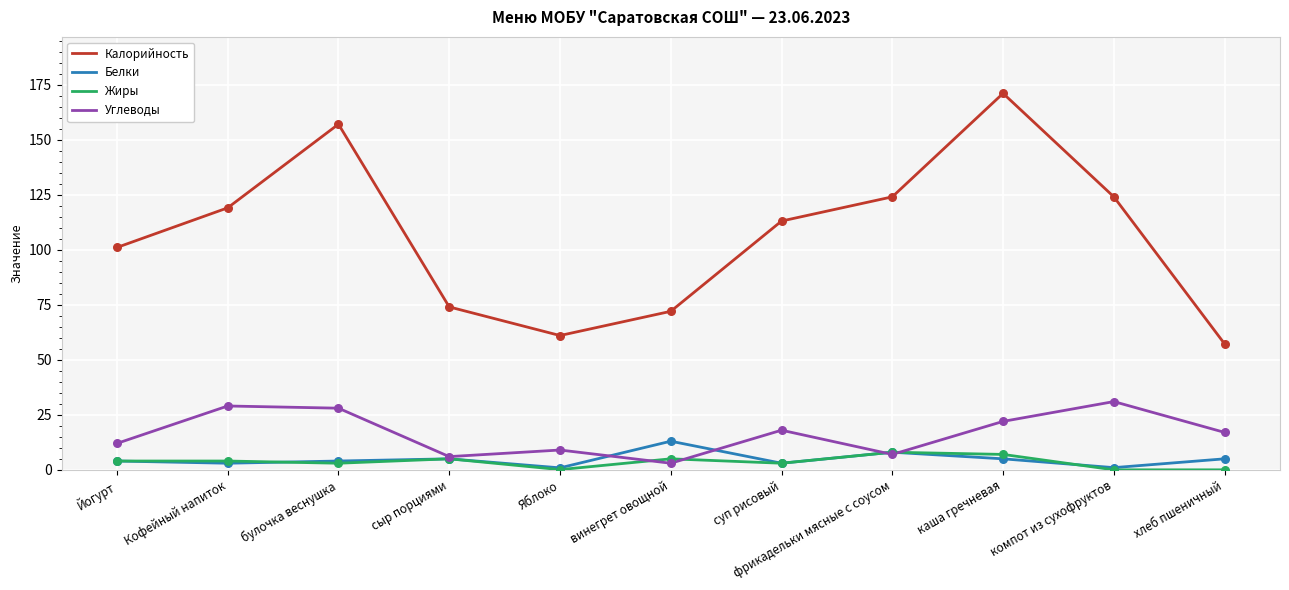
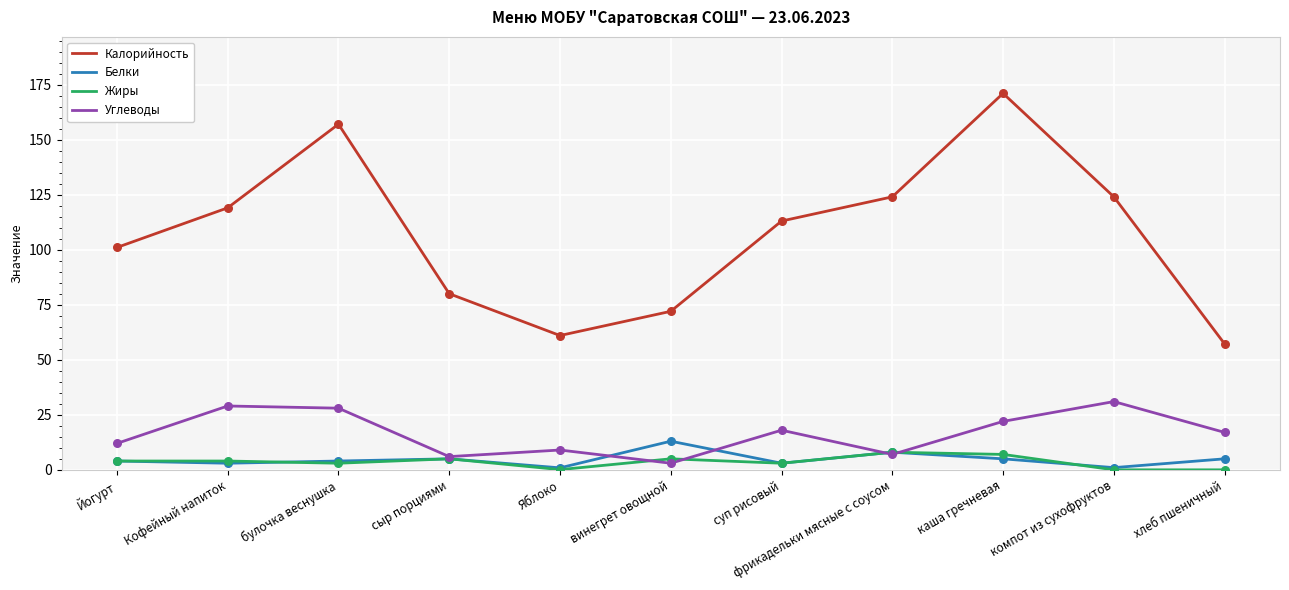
Калорийность, сыр порциями: 74 -> 80
